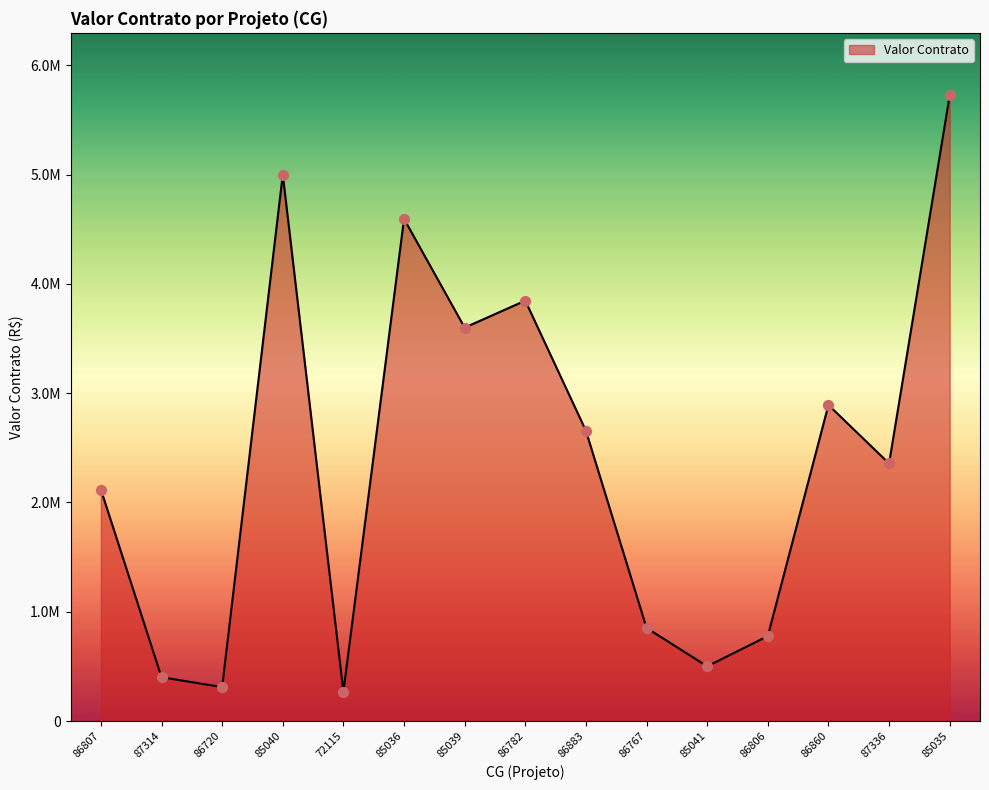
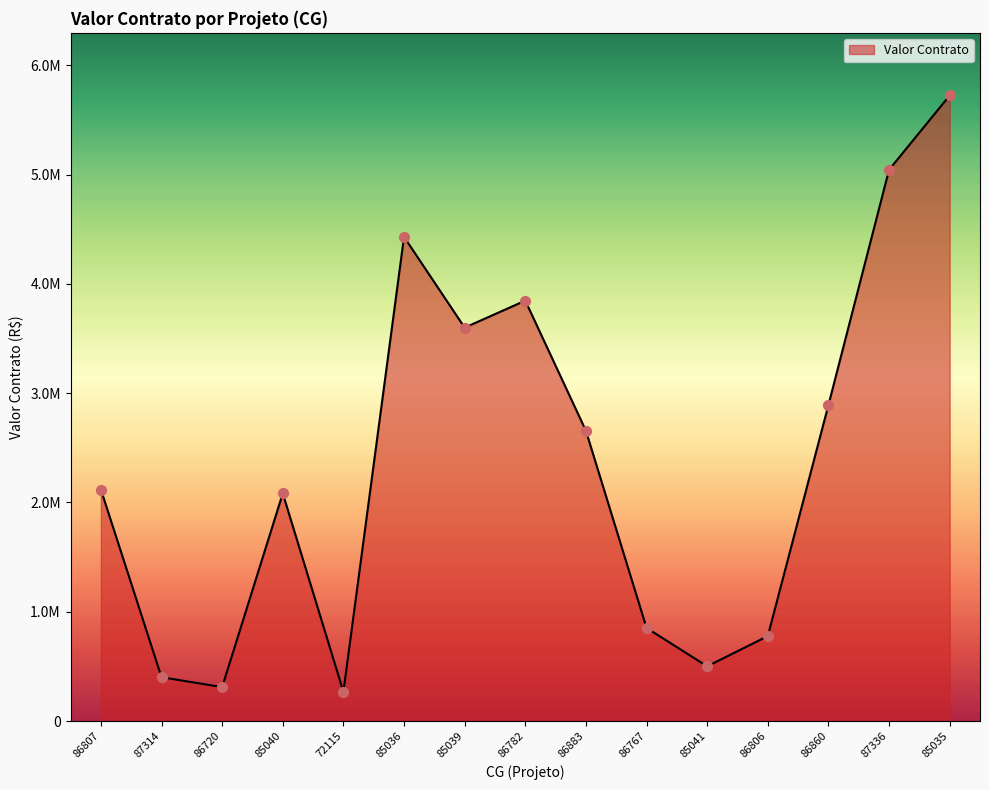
85040: 5000000 -> 2080000
85036: 4590000 -> 4430000
87336: 2360000 -> 5040000
